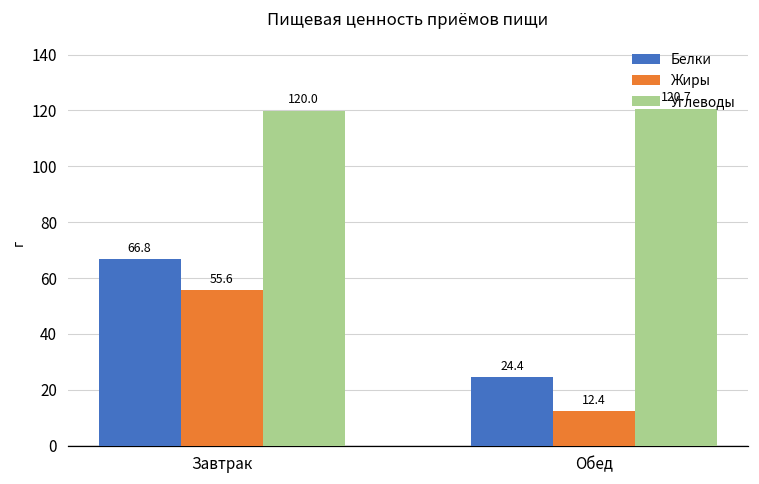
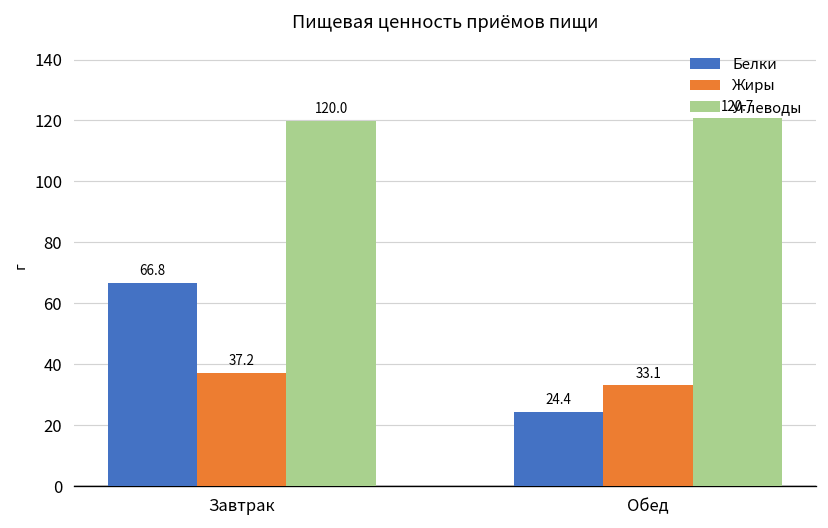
Жиры, Завтрак: 55.6 -> 37.2
Жиры, Обед: 12.4 -> 33.1
